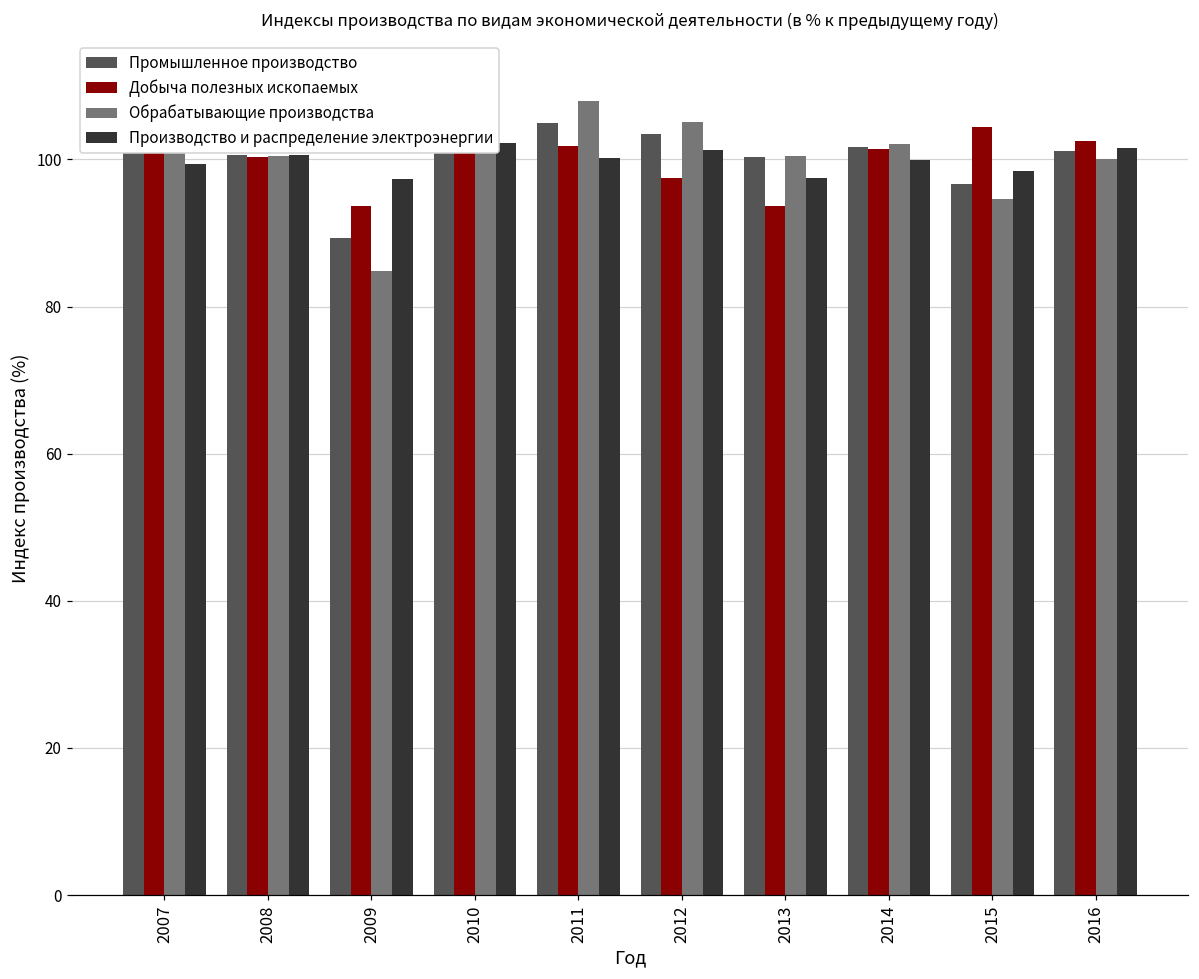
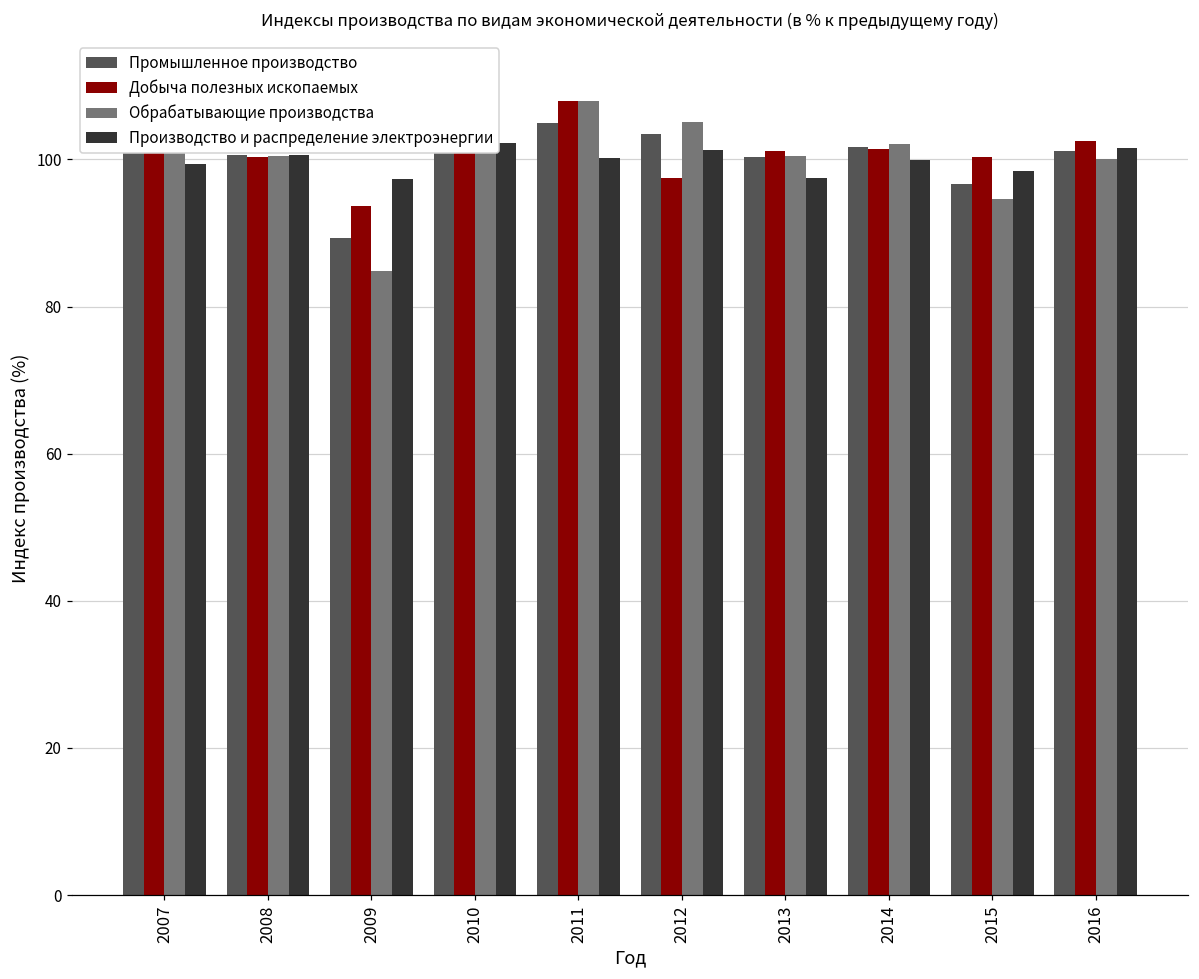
Добыча полезных ископаемых, 2011: 102 -> 108
Добыча полезных ископаемых, 2013: 94 -> 101
Добыча полезных ископаемых, 2015: 104 -> 100
